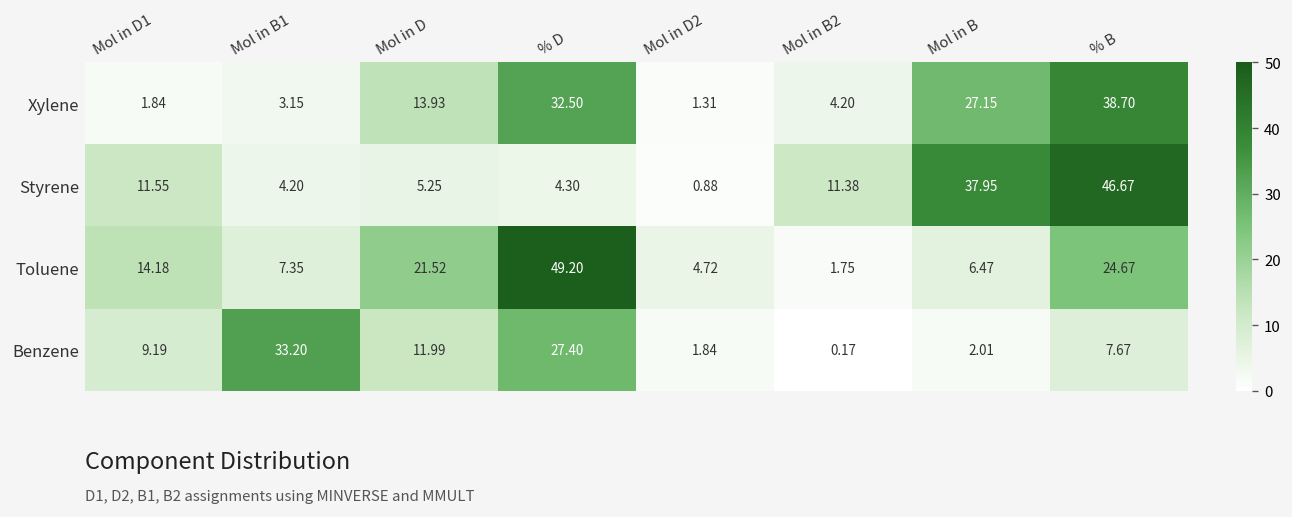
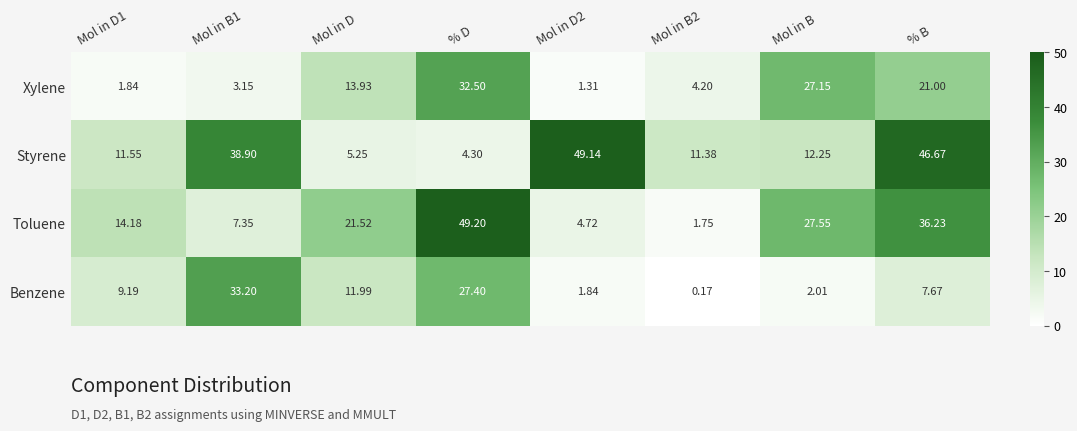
Xylene, % B: 38.70 -> 21.00
Styrene, Mol in B1: 4.20 -> 38.90
Styrene, Mol in D2: 0.88 -> 49.14
Styrene, Mol in B: 37.95 -> 12.25
Toluene, Mol in B: 6.47 -> 27.55
Toluene, % B: 24.67 -> 36.23
